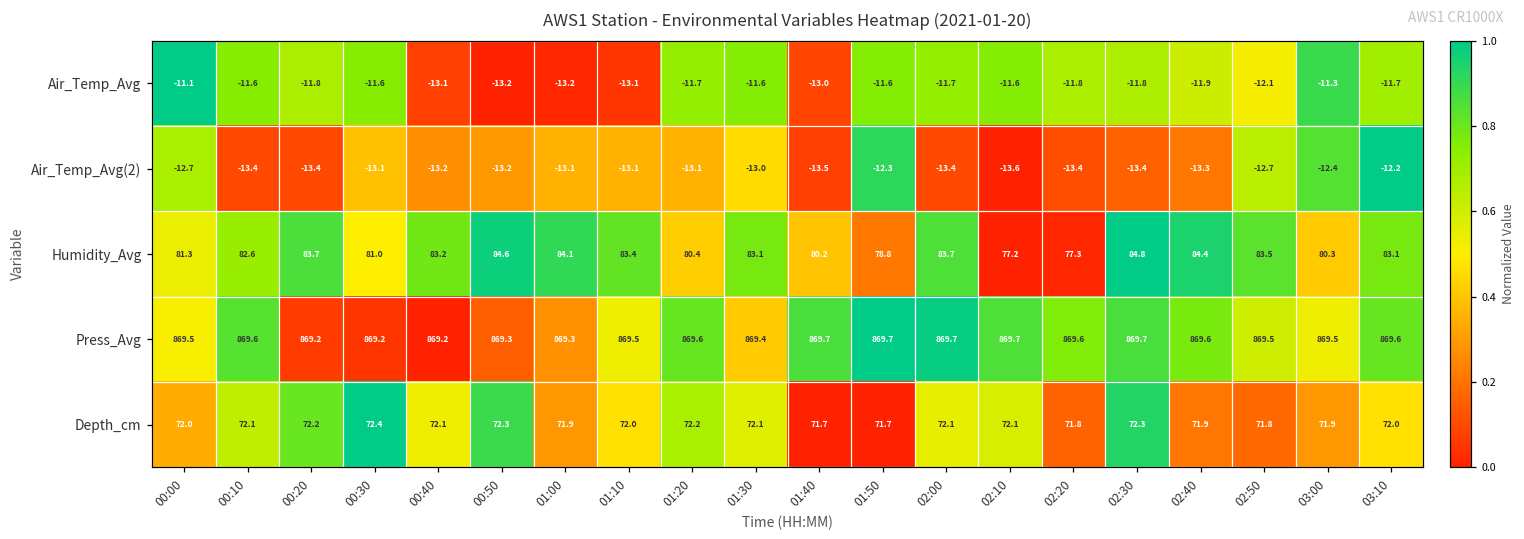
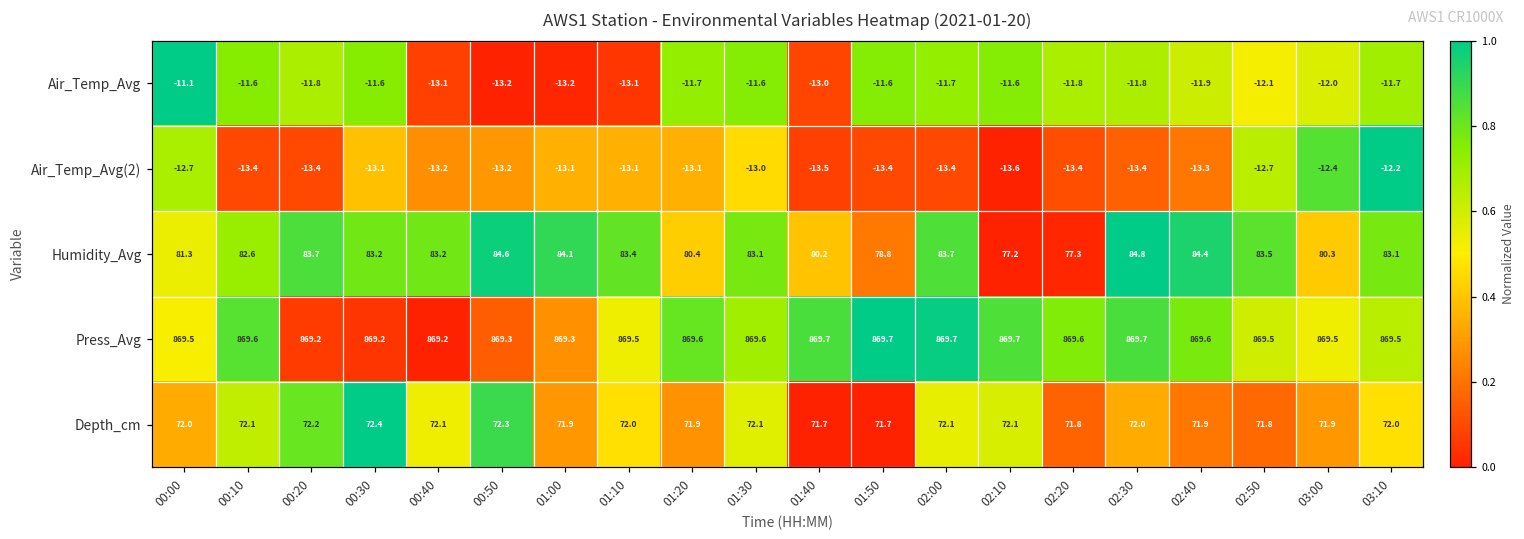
Air_Temp_Avg, 03:00: -11.3 -> -12.0
Air_Temp_Avg(2), 01:50: -12.3 -> -13.4
Humidity_Avg, 00:30: 81.0 -> 83.2
Press_Avg, 01:30: 869.4 -> 869.6
Press_Avg, 03:10: 869.6 -> 869.5
Depth_cm, 01:20: 72.2 -> 71.9
Depth_cm, 02:30: 72.3 -> 72.0
